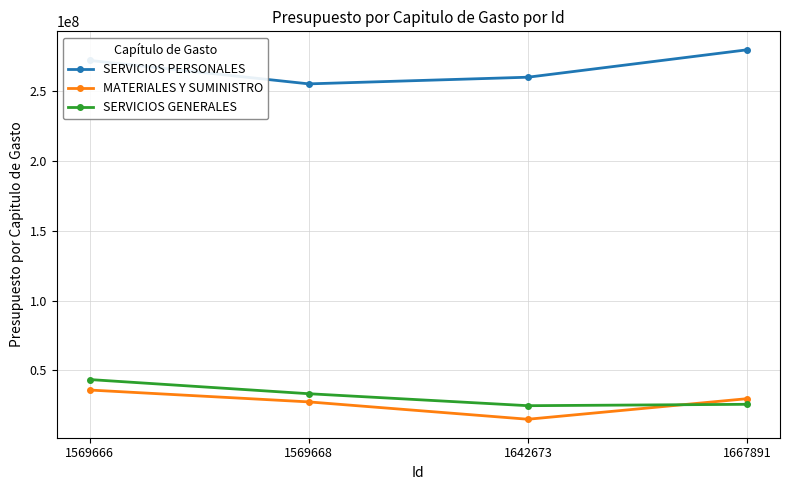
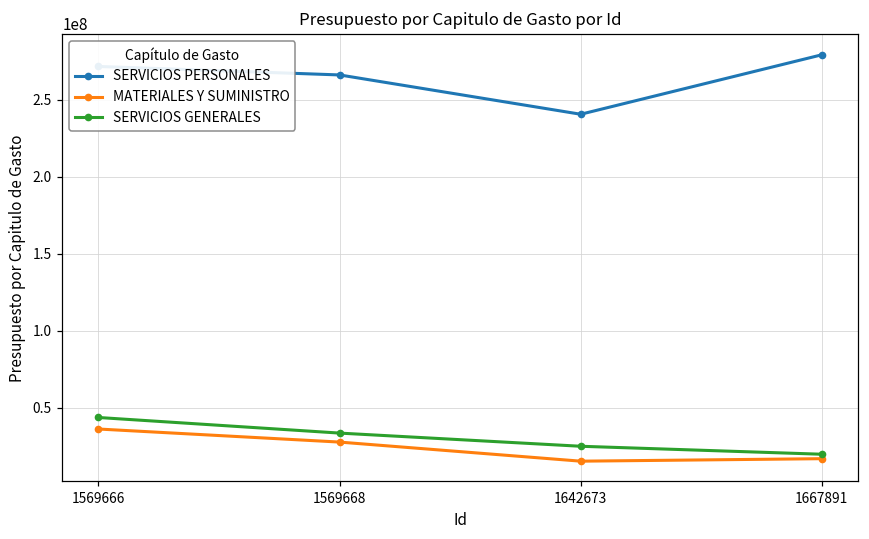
SERVICIOS PERSONALES, 1569668: 255000000 -> 266000000
SERVICIOS PERSONALES, 1642673: 260000000 -> 241000000
MATERIALES Y SUMINISTRO, 1667891: 30000000 -> 17000000
SERVICIOS GENERALES, 1667891: 26000000 -> 20000000
